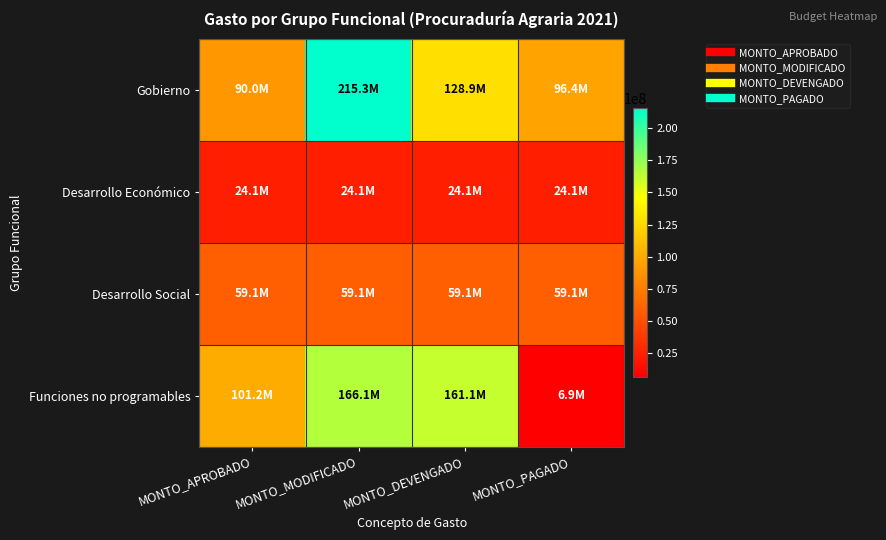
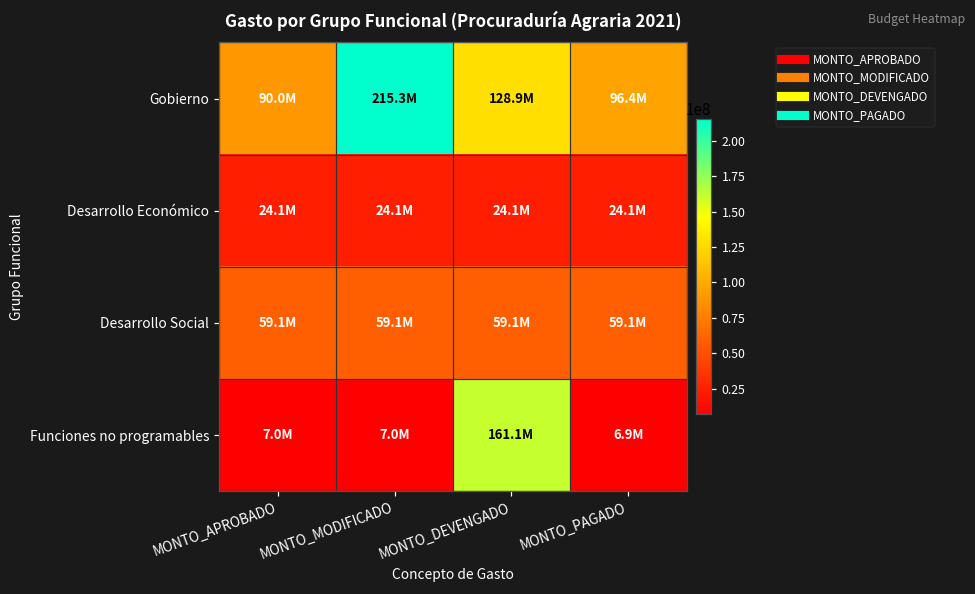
Funciones no programables, MONTO_APROBADO: 101.2M -> 7.0M
Funciones no programables, MONTO_MODIFICADO: 166.1M -> 7.0M
